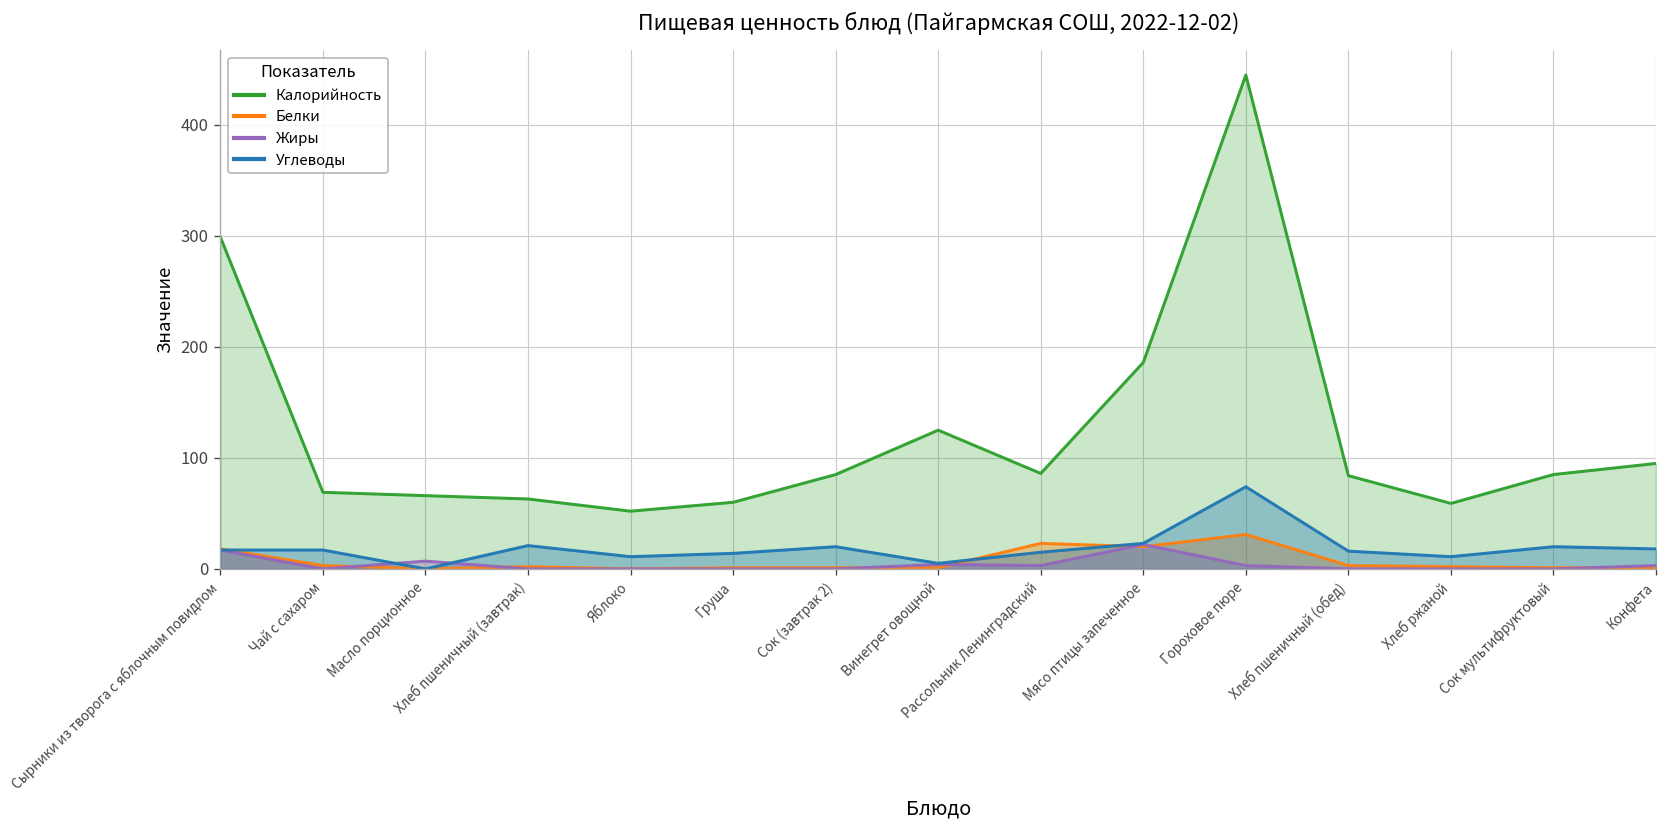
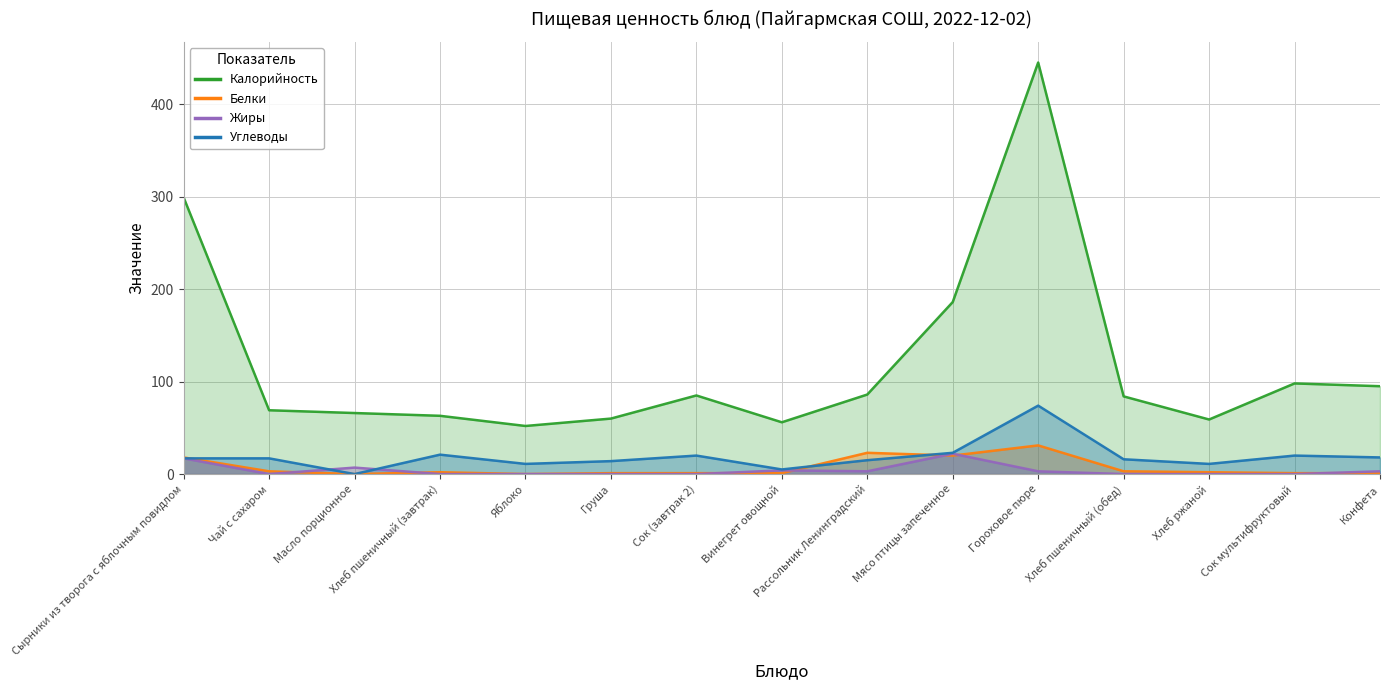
Калорийность, Винегрет овощной: 130 -> 60
Калорийность, Сок мультифруктовый: 90 -> 100
